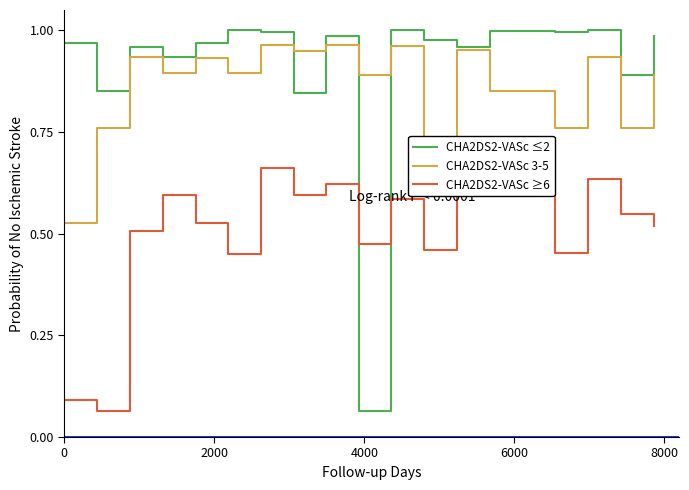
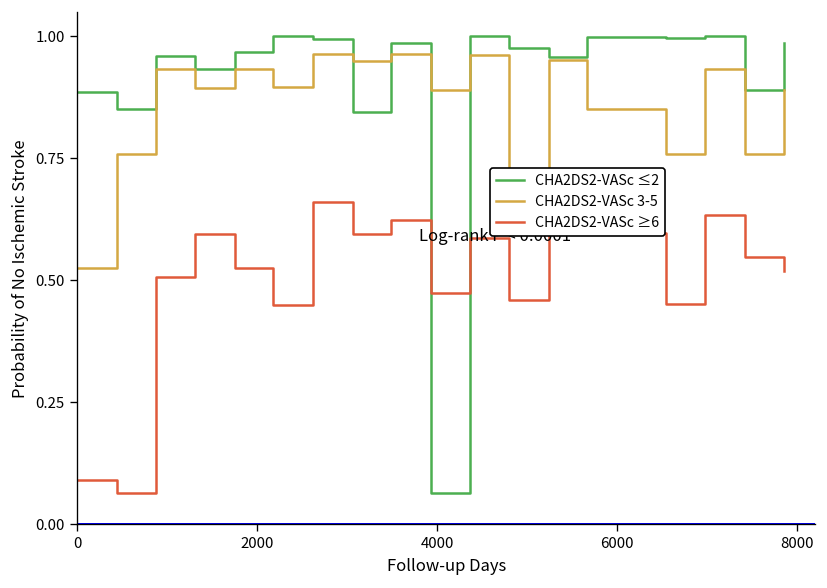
CHA2DS2-VASc ≤2, 0: 0.97 -> 0.89
